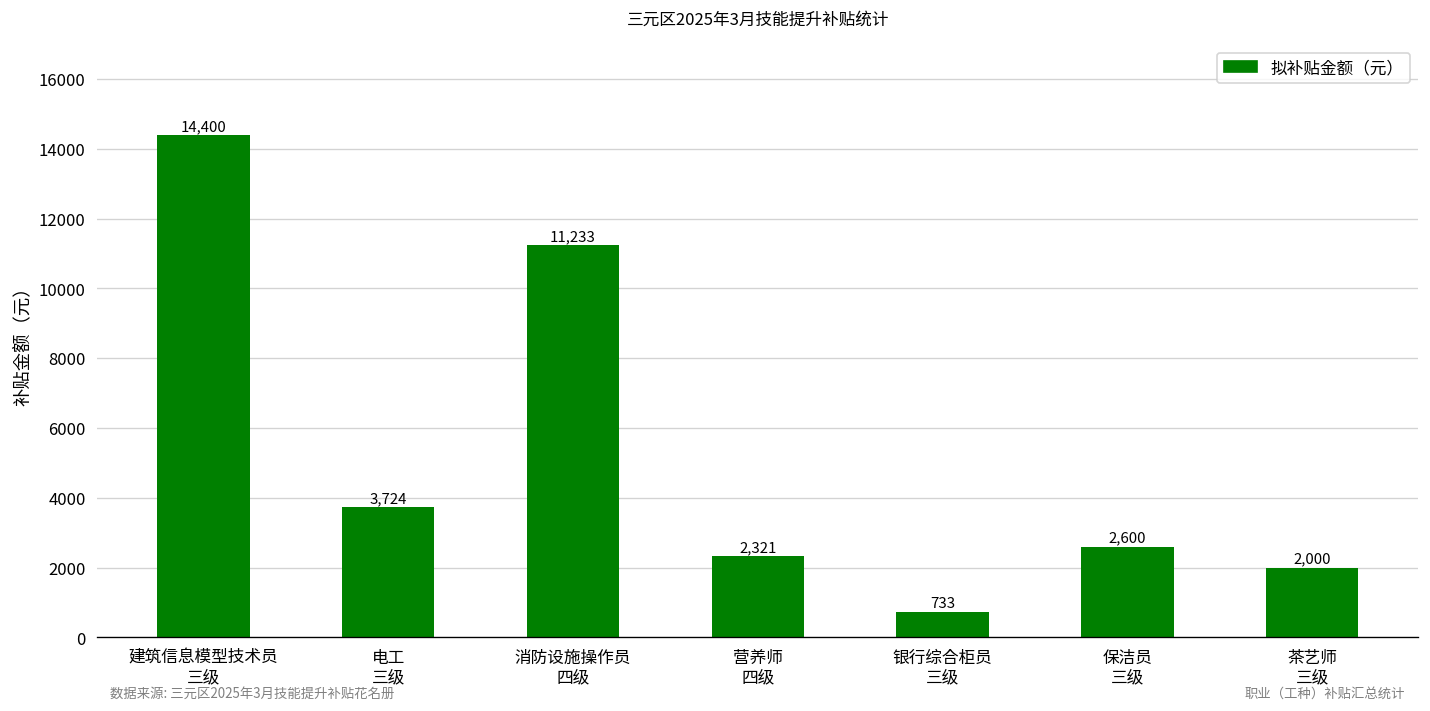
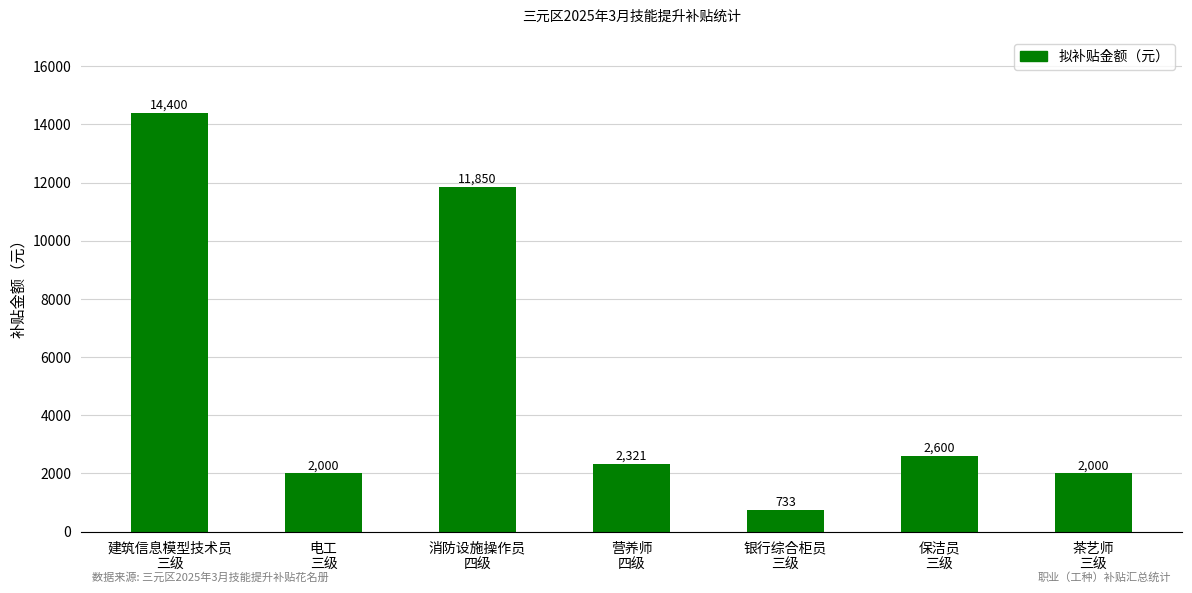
电工 三级: 3,724 -> 2,000
消防设施操作员 四级: 11,233 -> 11,850
